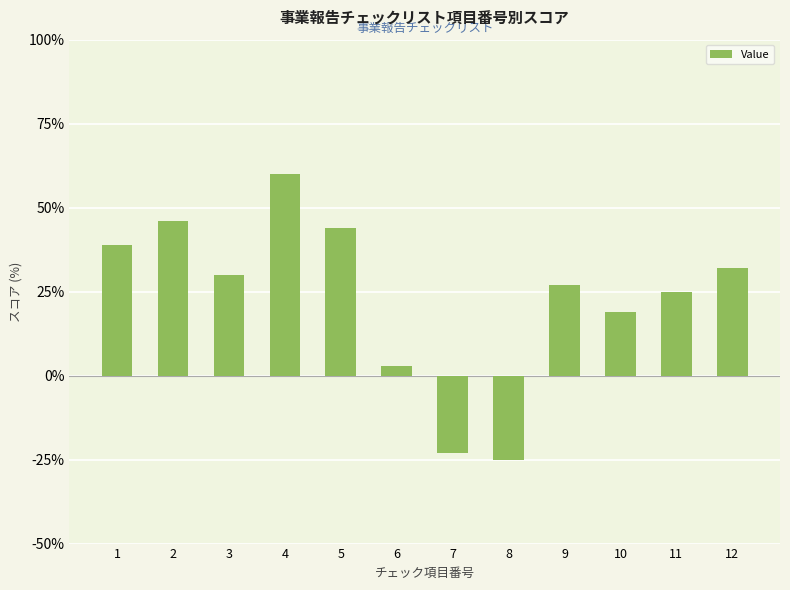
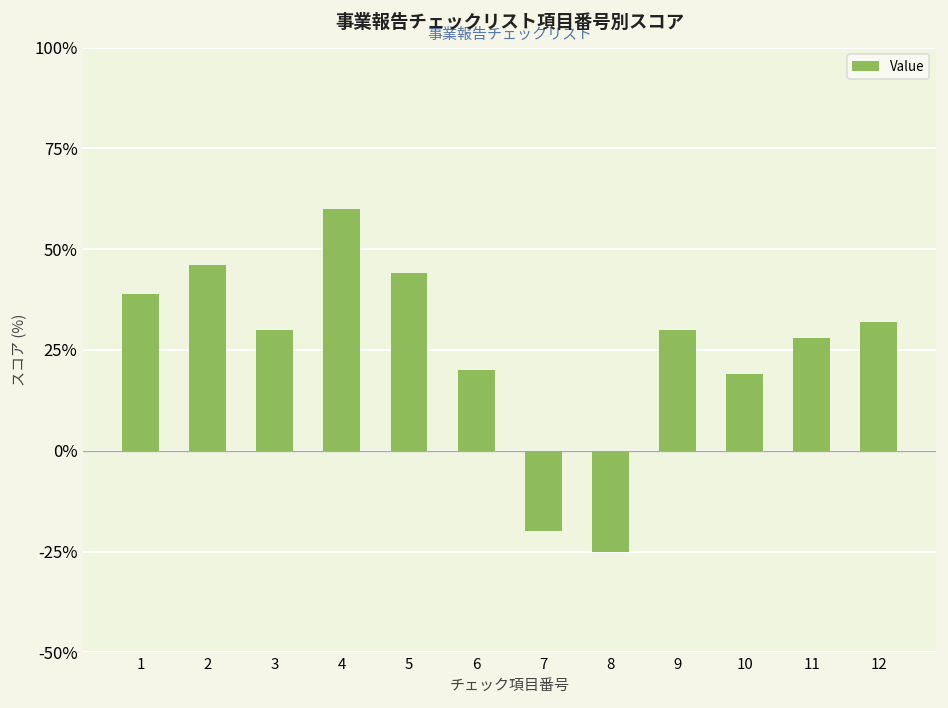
6: 3% -> 20%
7: -23% -> -20%
9: 27% -> 30%
11: 25% -> 28%
